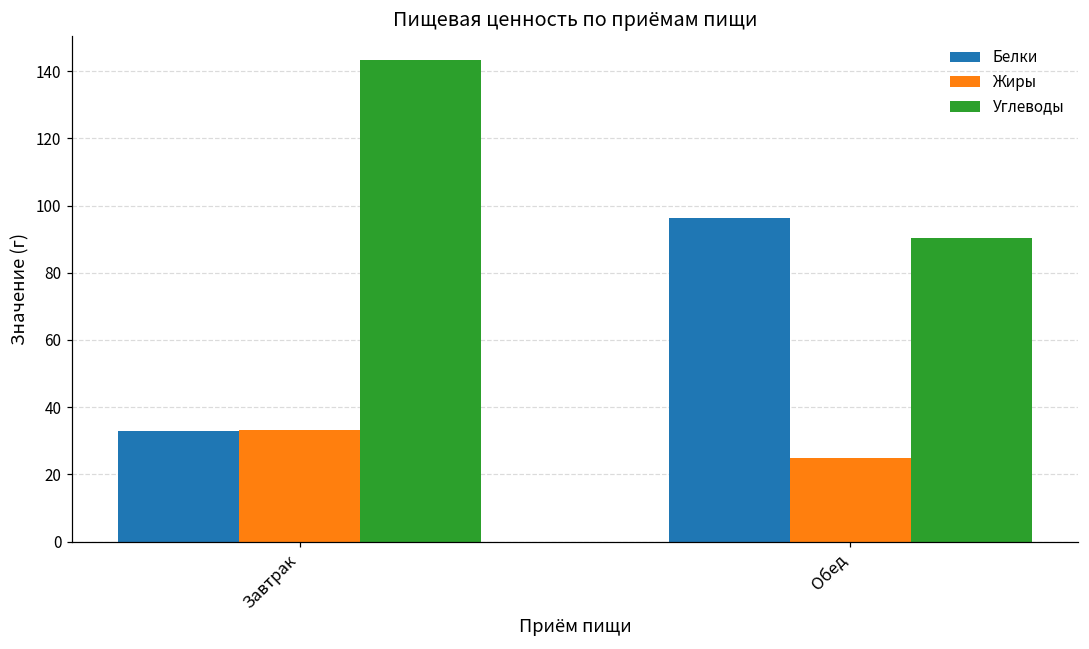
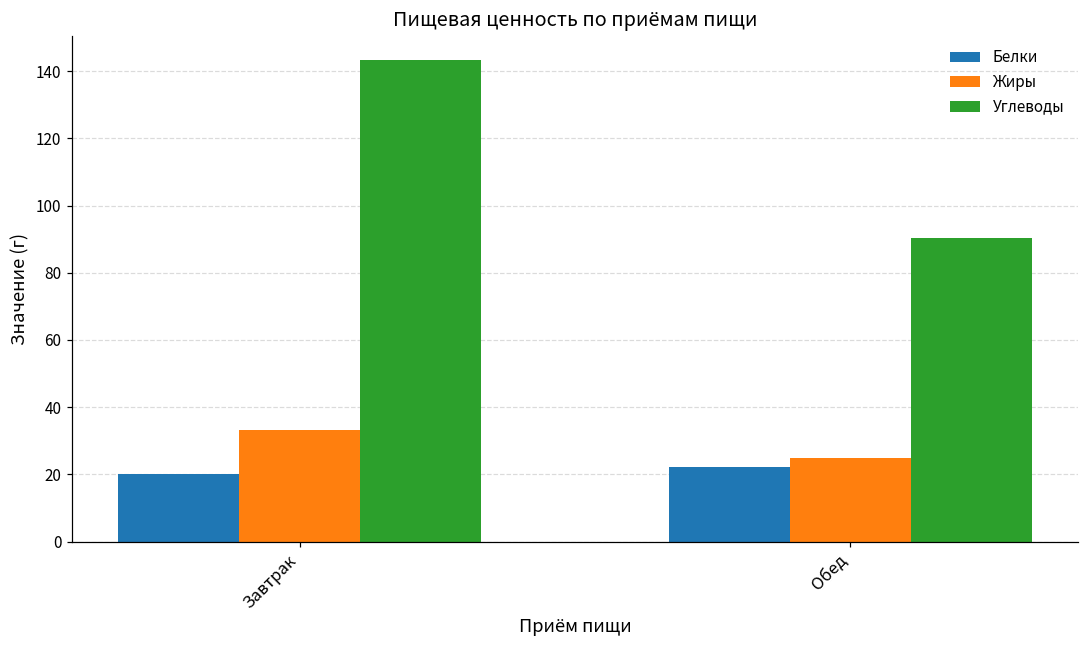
Белки, Завтрак: 33 -> 20
Белки, Обед: 96 -> 22
